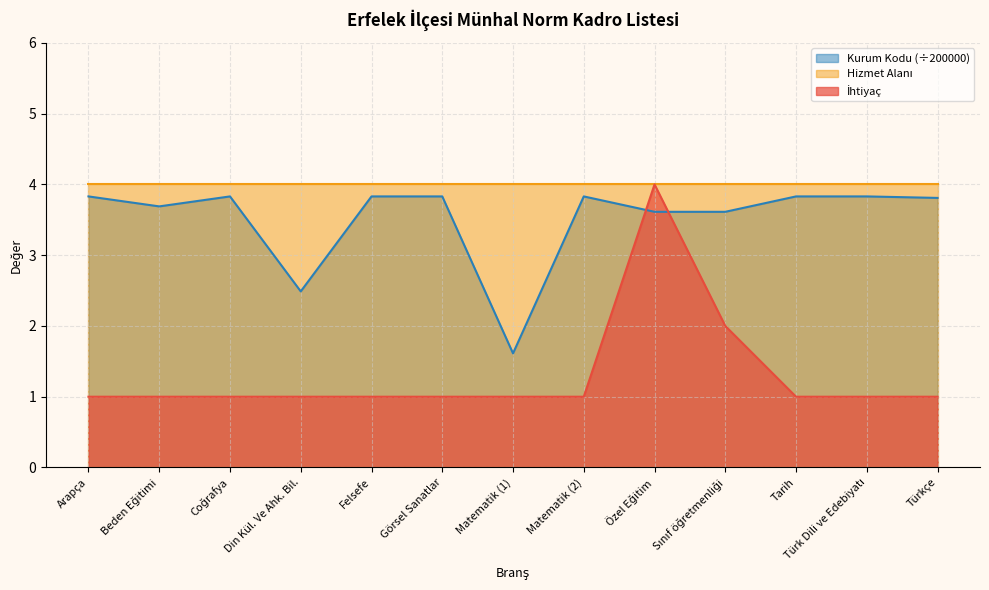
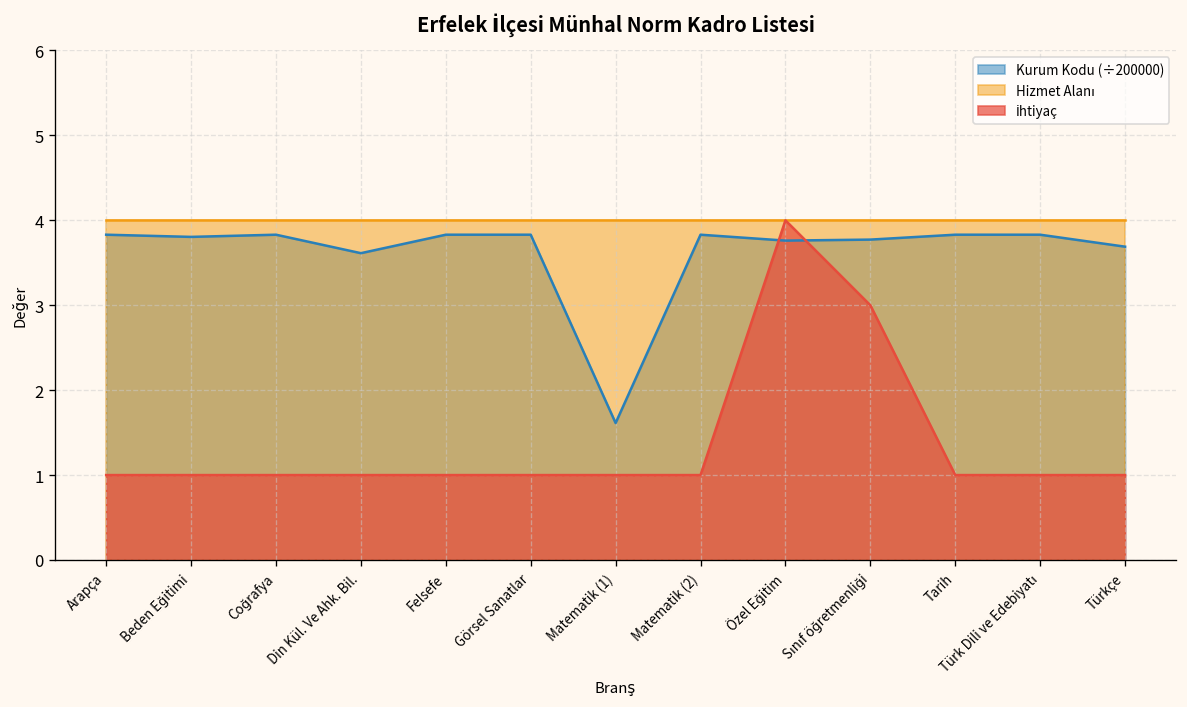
Kurum Kodu (÷200000), Beden Eğitimi: 3.7 -> 3.8
Kurum Kodu (÷200000), Din Kül. Ve Ahk. Bil.: 2.5 -> 3.6
Kurum Kodu (÷200000), Özel Eğitim: 3.6 -> 3.8
Kurum Kodu (÷200000), Sınıf öğretmenliği: 3.6 -> 3.8
İhtiyaç, Sınıf öğretmenliği: 2 -> 3
Kurum Kodu (÷200000), Türkçe: 3.8 -> 3.7
